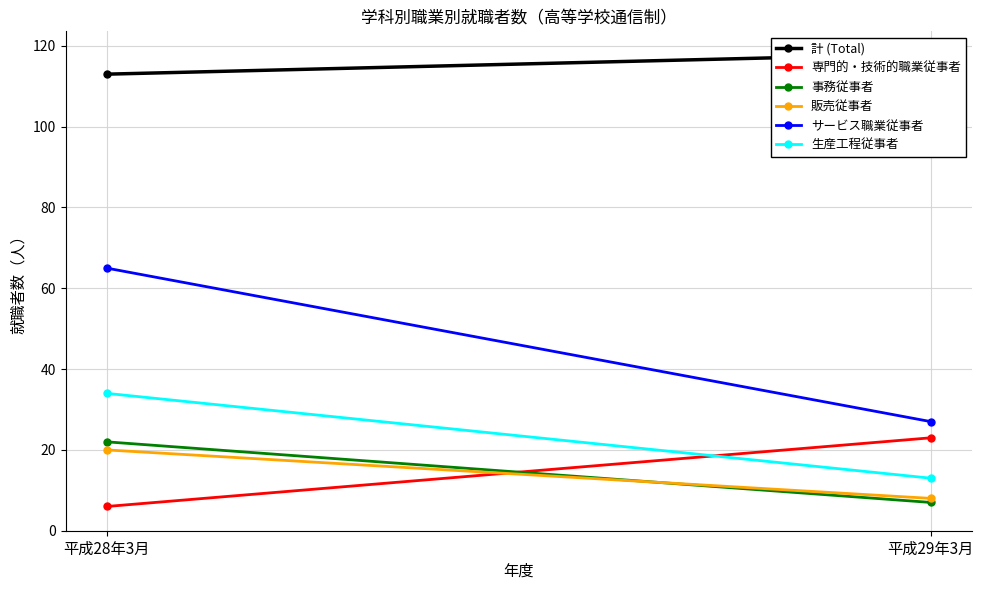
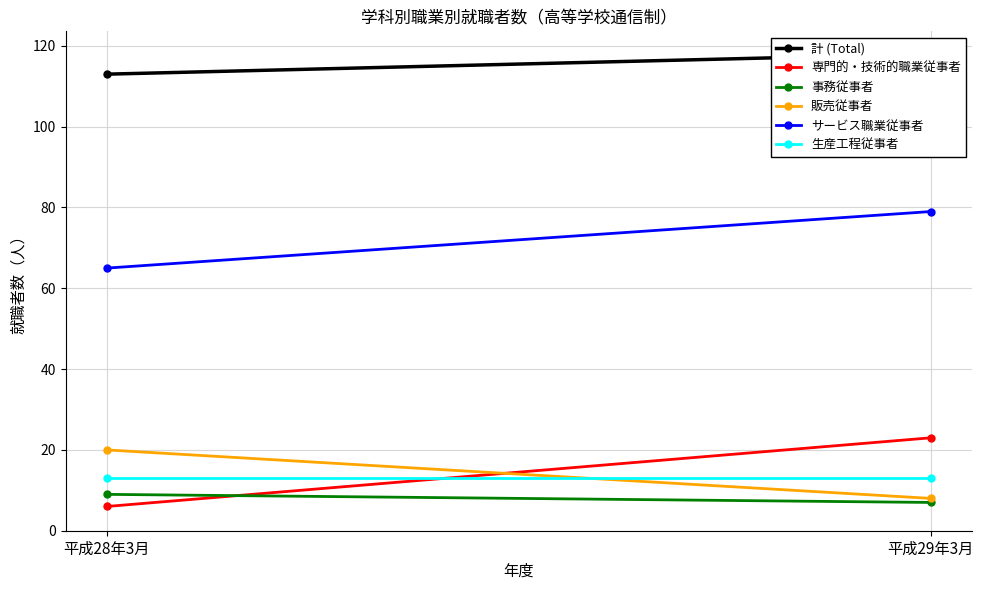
事務従事者, 平成28年3月: 22 -> 9
生産工程従事者, 平成28年3月: 34 -> 13
サービス職業従事者, 平成29年3月: 27 -> 79
